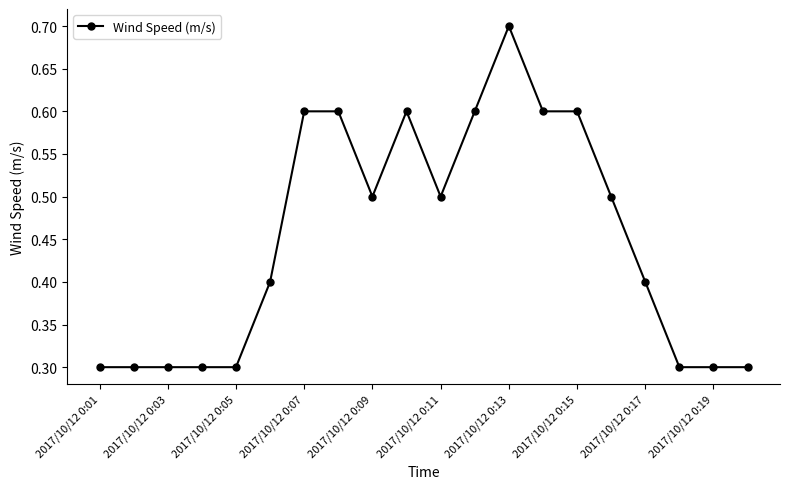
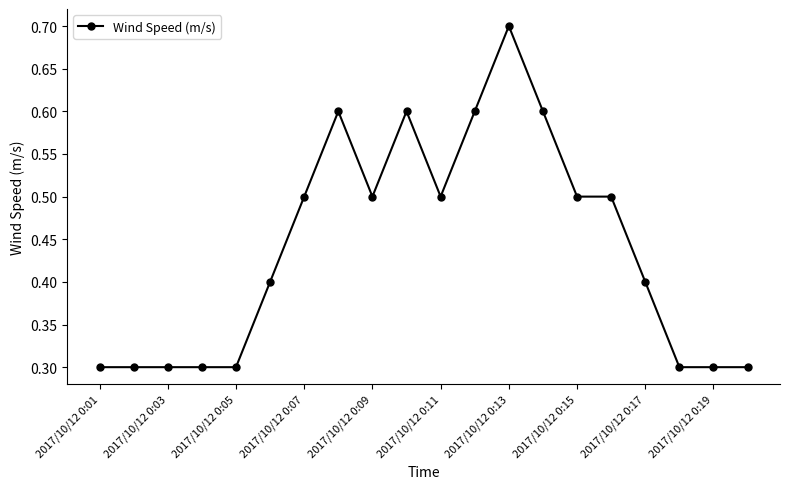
2017/10/12 0:07: 0.6 -> 0.5
2017/10/12 0:15: 0.6 -> 0.5
